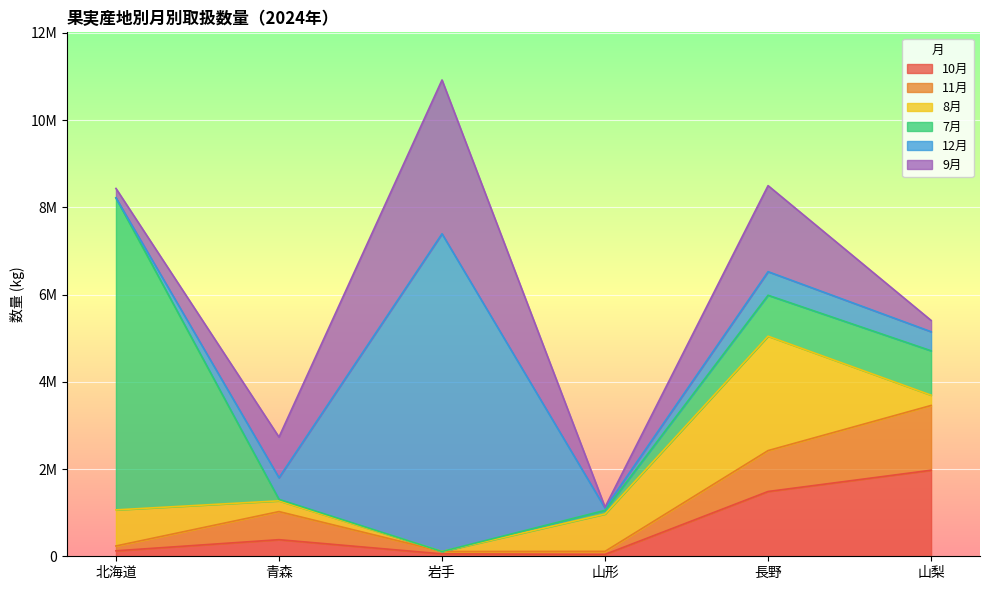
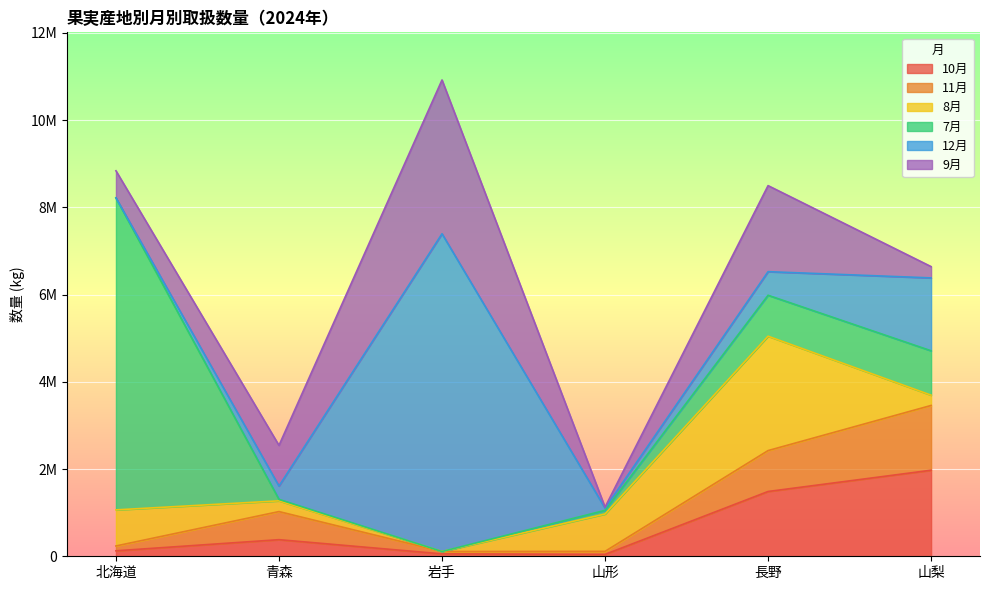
9月, 北海道: 200000 -> 600000
12月, 青森: 500000 -> 300000
12月, 山梨: 400000 -> 1700000
